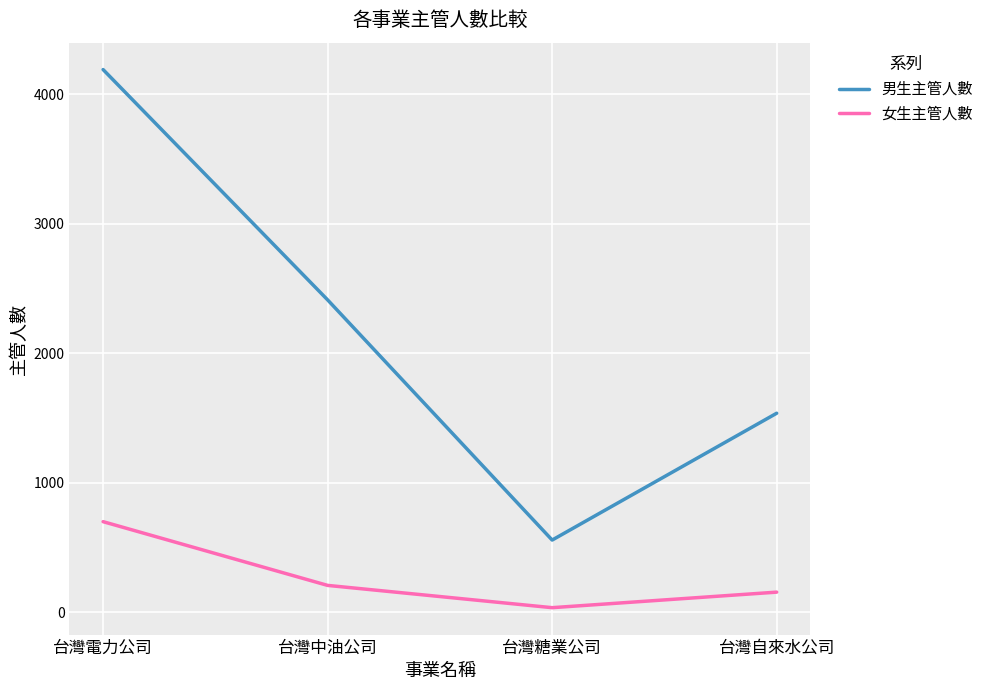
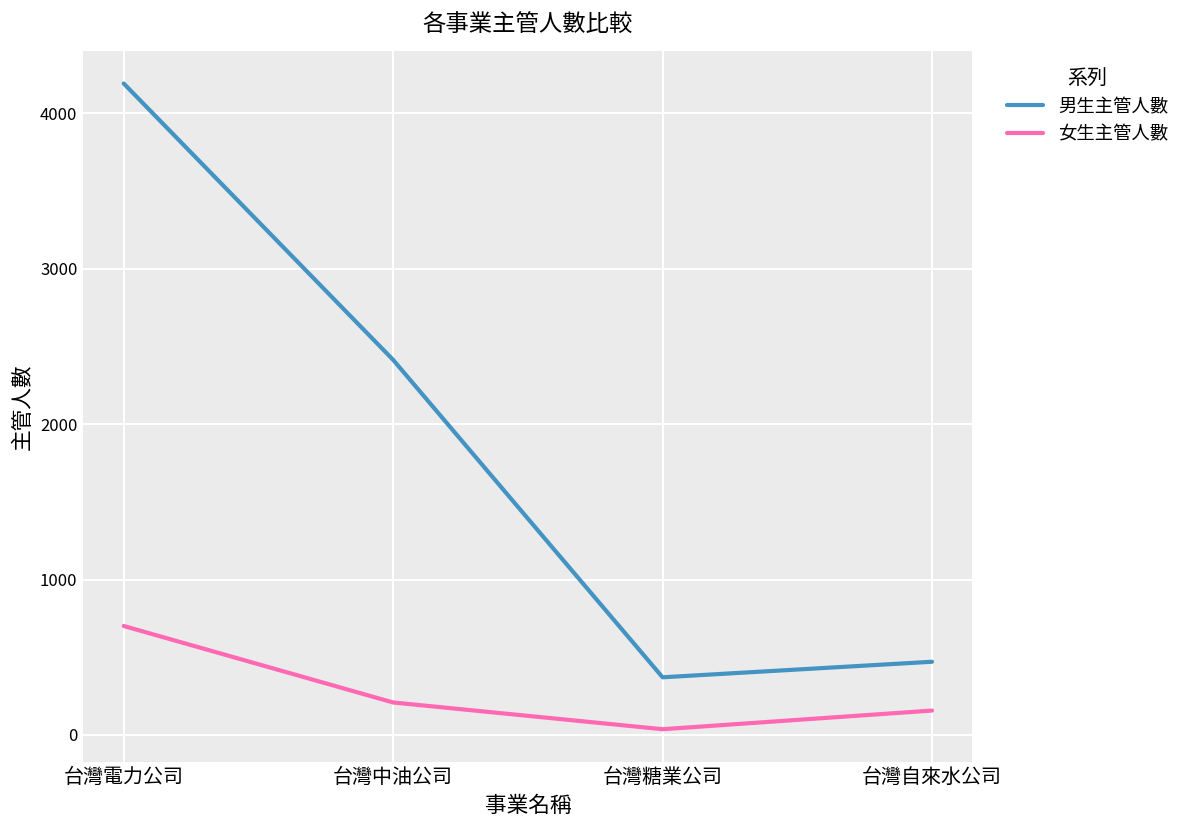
男生主管人數, 台灣糖業公司: 560 -> 370
男生主管人數, 台灣自來水公司: 1540 -> 470
